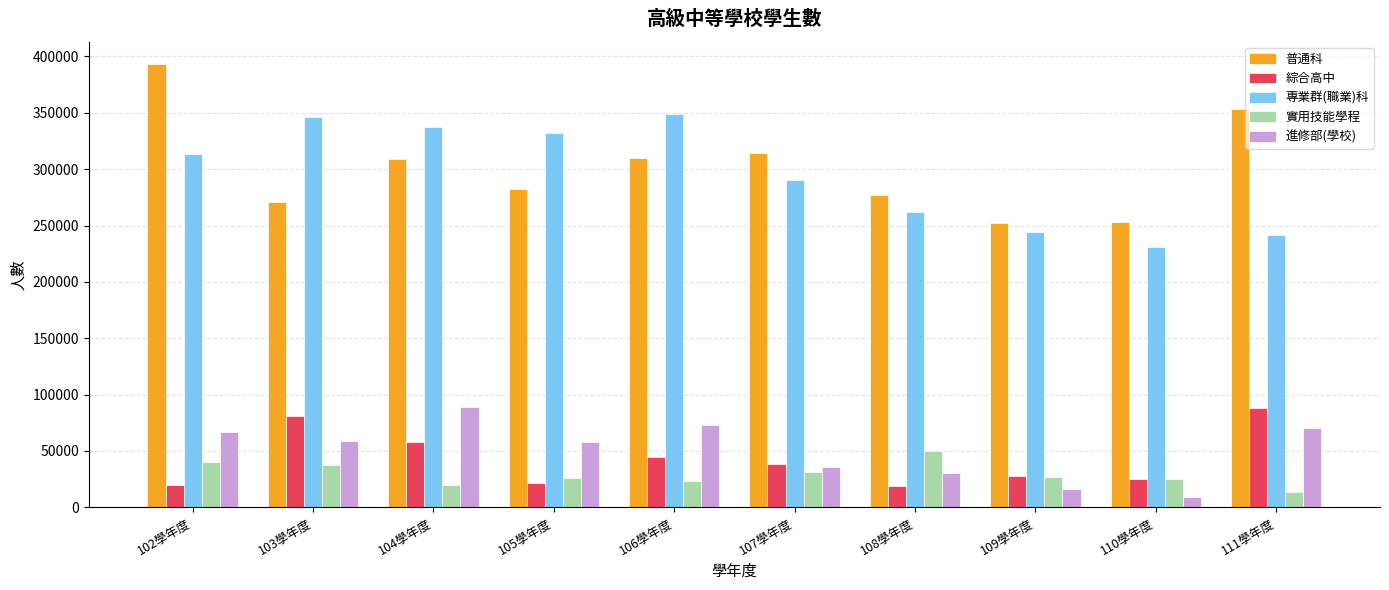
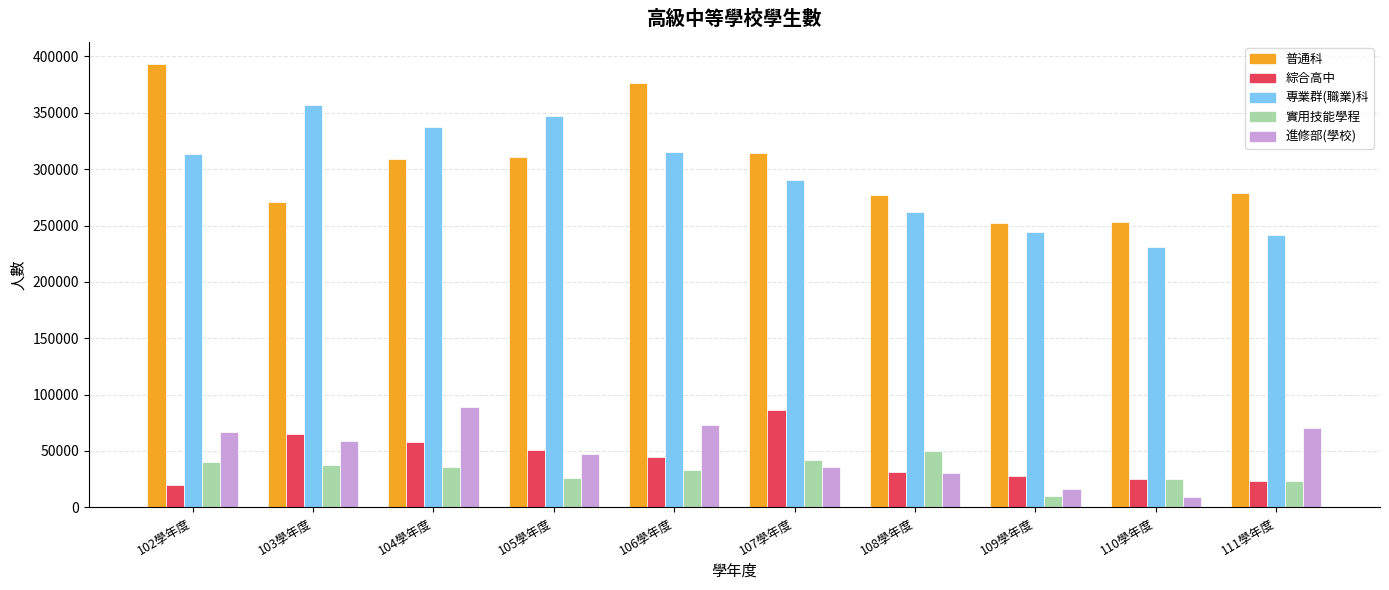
綜合高中, 103學年度: 81000 -> 65000
專業群(職業)科, 103學年度: 346000 -> 357000
實用技能學程, 104學年度: 20000 -> 36000
普通科, 105學年度: 282000 -> 311000
綜合高中, 105學年度: 22000 -> 51000
專業群(職業)科, 105學年度: 332000 -> 347000
進修部(學校), 105學年度: 57000 -> 47000
普通科, 106學年度: 310000 -> 376000
專業群(職業)科, 106學年度: 349000 -> 316000
實用技能學程, 106學年度: 23000 -> 33000
綜合高中, 107學年度: 38000 -> 86000
實用技能學程, 107學年度: 31000 -> 42000
綜合高中, 108學年度: 19000 -> 32000
實用技能學程, 109學年度: 27000 -> 10000
普通科, 111學年度: 354000 -> 279000
綜合高中, 111學年度: 88000 -> 23000
實用技能學程, 111學年度: 14000 -> 23000
